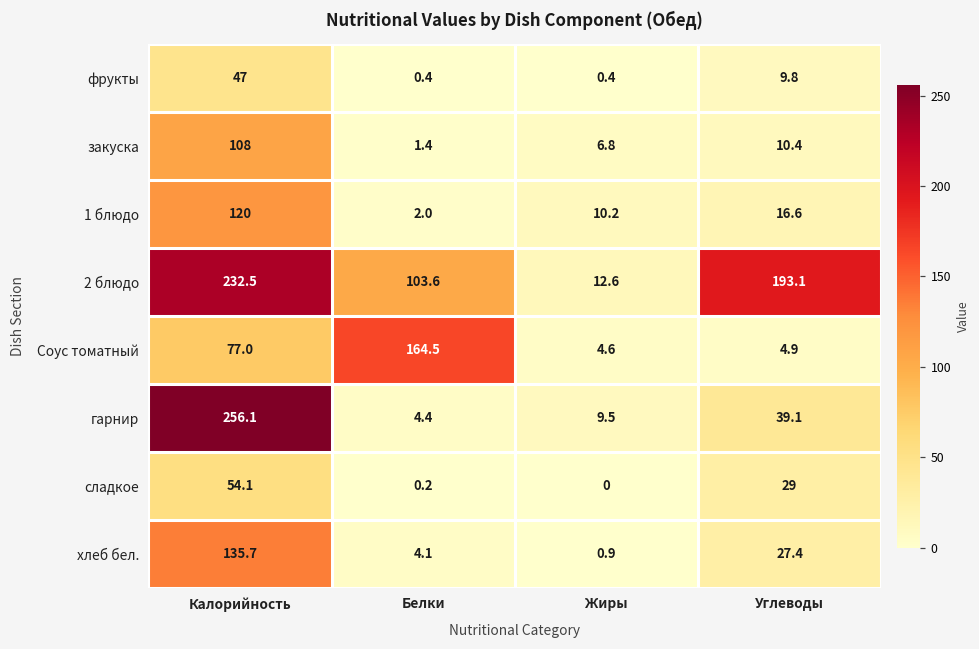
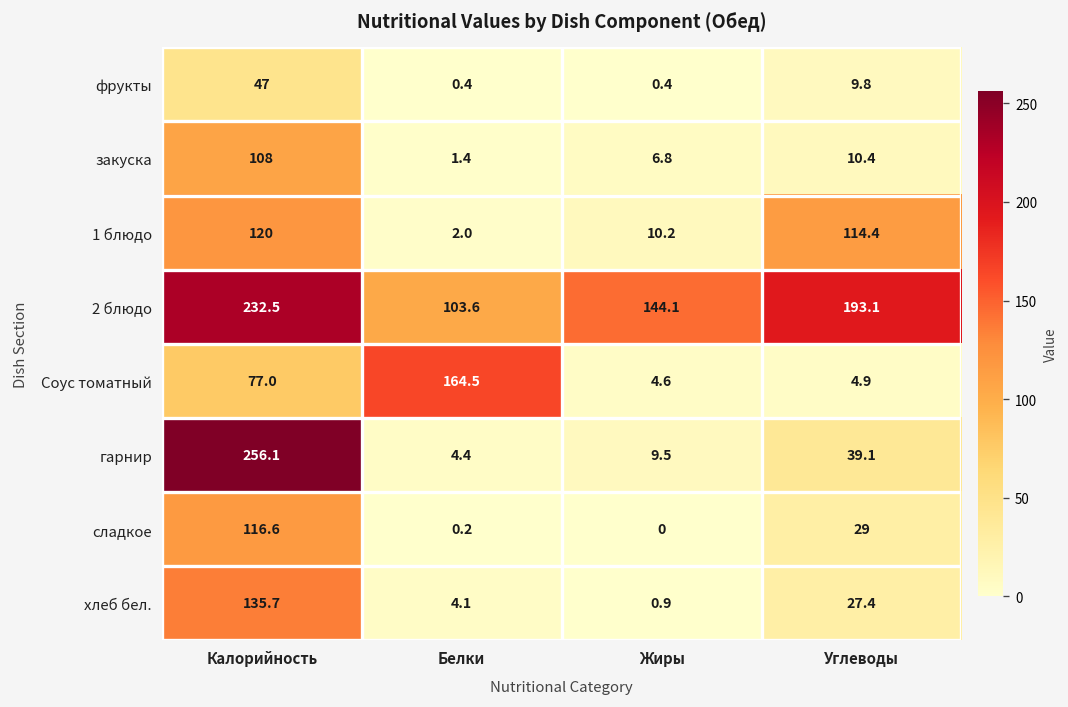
1 блюдо, Углеводы: 16.6 -> 114.4
2 блюдо, Жиры: 12.6 -> 144.1
сладкое, Калорийность: 54.1 -> 116.6
